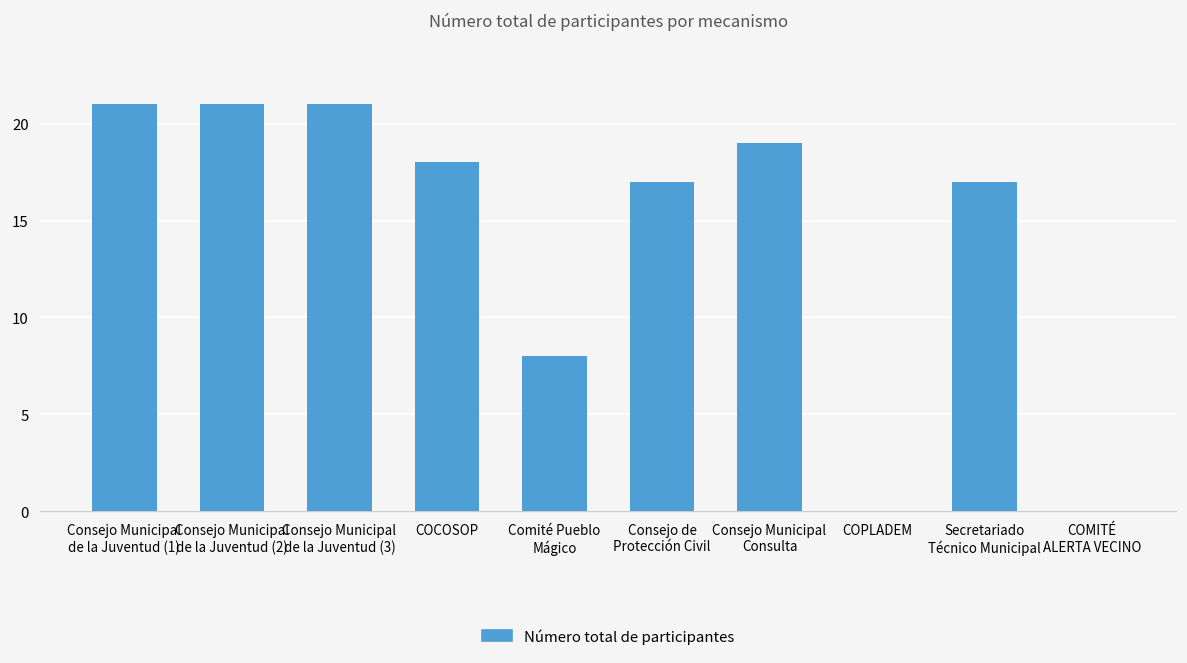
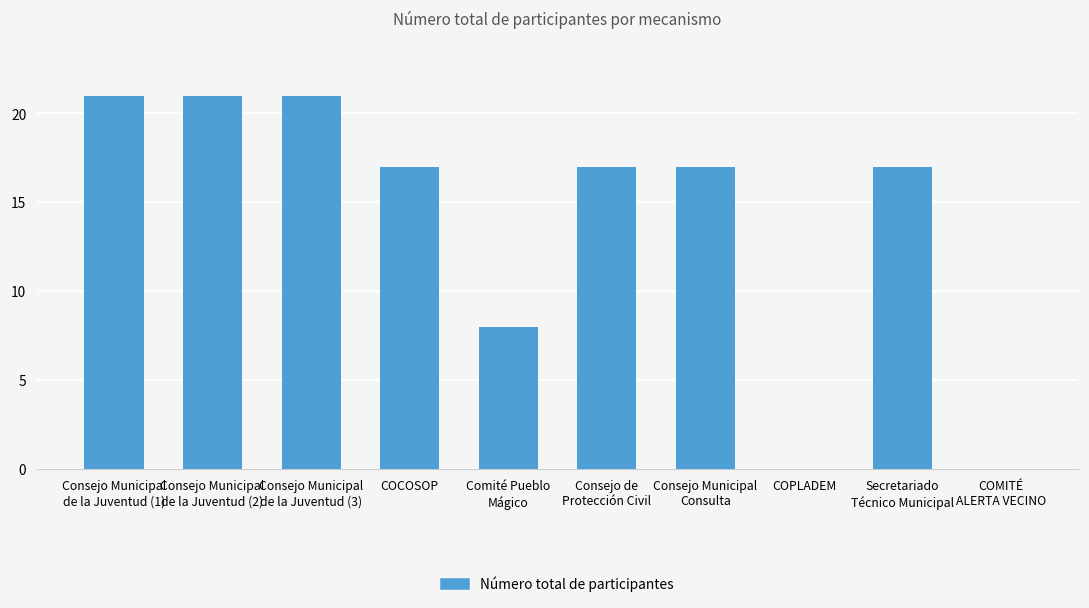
COCOSOP: 18 -> 17
Consejo Municipal Consulta: 19 -> 17
